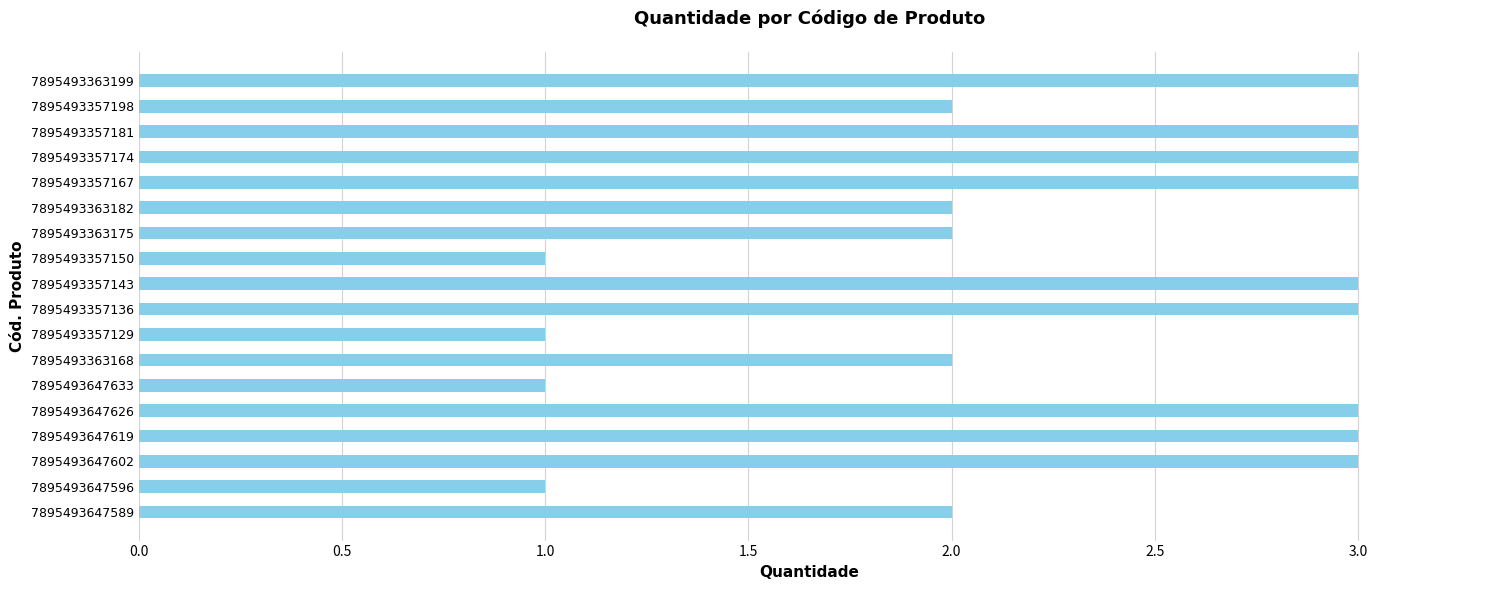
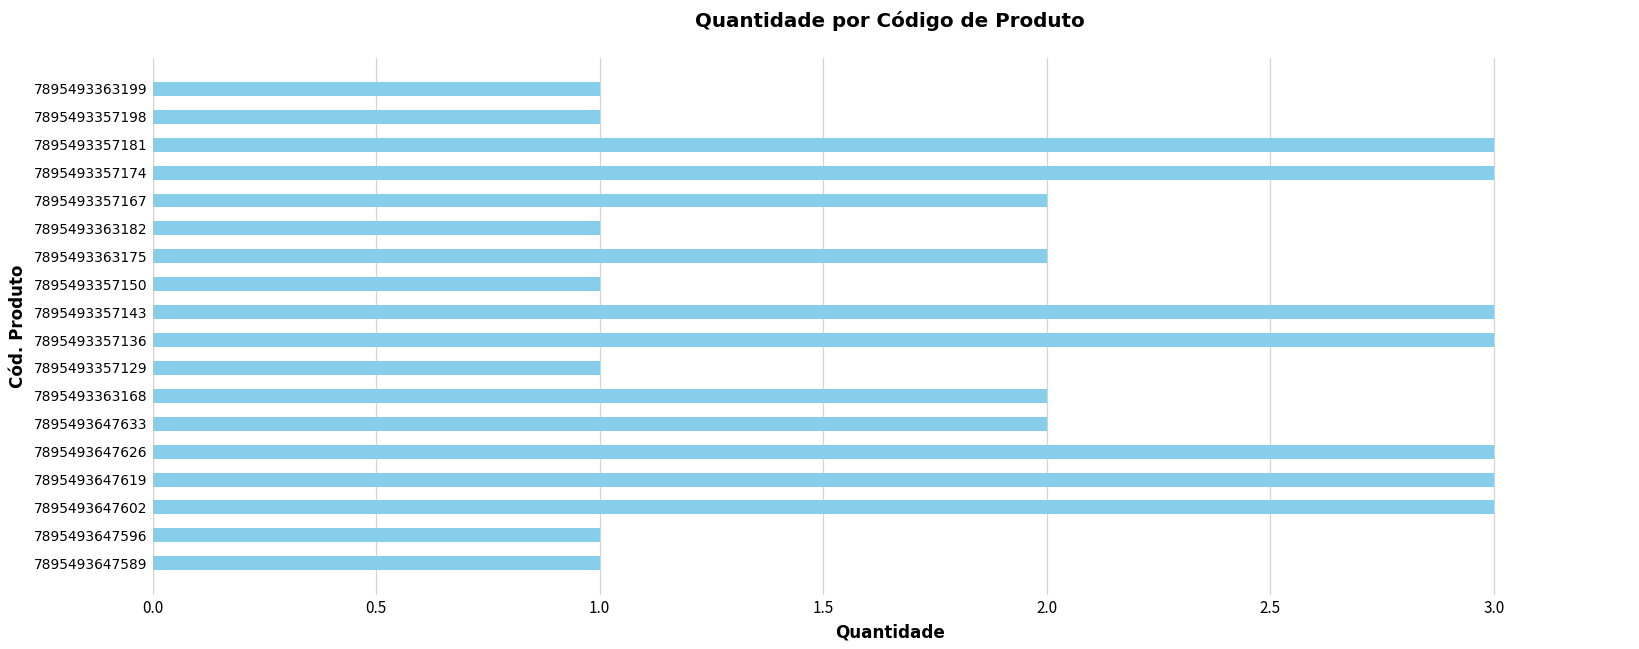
7895493363199: 3 -> 1
7895493357198: 2 -> 1
7895493357167: 3 -> 2
7895493363182: 2 -> 1
7895493647633: 1 -> 2
7895493647589: 2 -> 1
